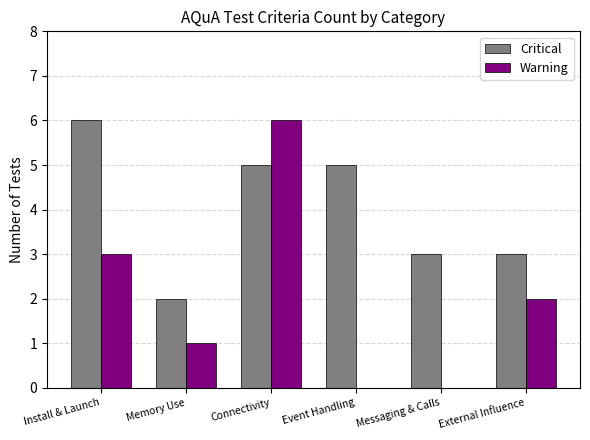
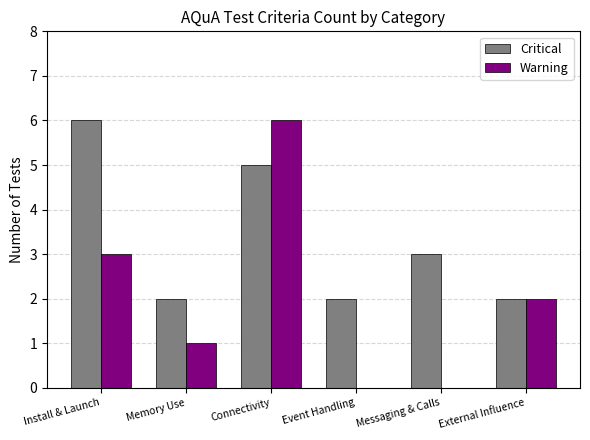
Critical, Event Handling: 5 -> 2
Critical, External Influence: 3 -> 2
